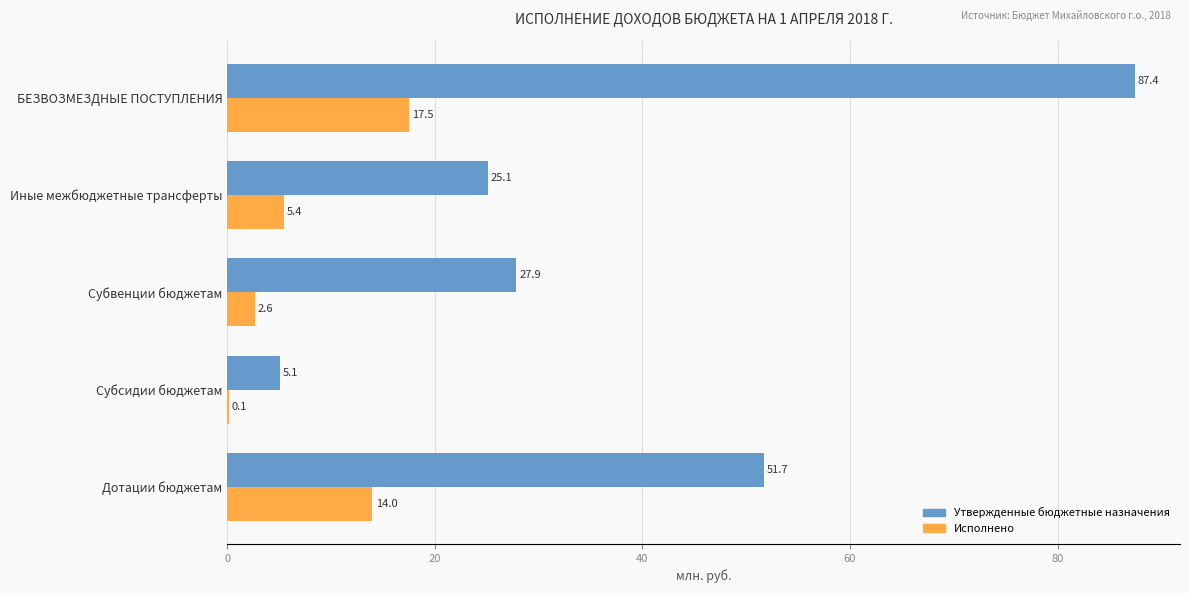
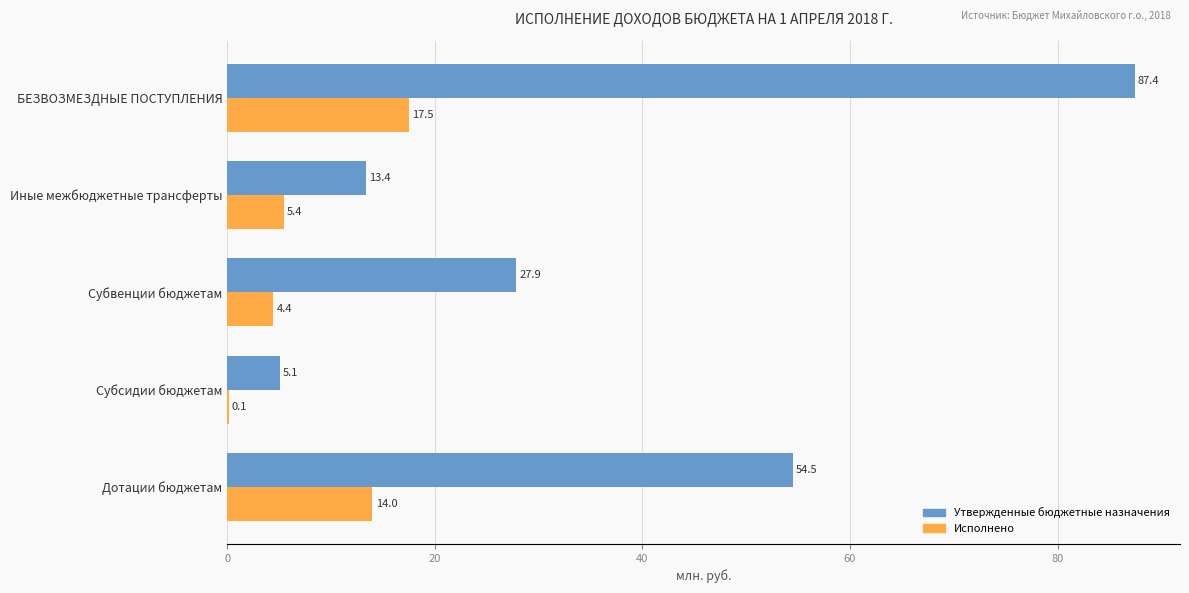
Утвержденные бюджетные назначения, Иные межбюджетные трансферты: 25.1 -> 13.4
Исполнено, Субвенции бюджетам: 2.6 -> 4.4
Утвержденные бюджетные назначения, Дотации бюджетам: 51.7 -> 54.5
